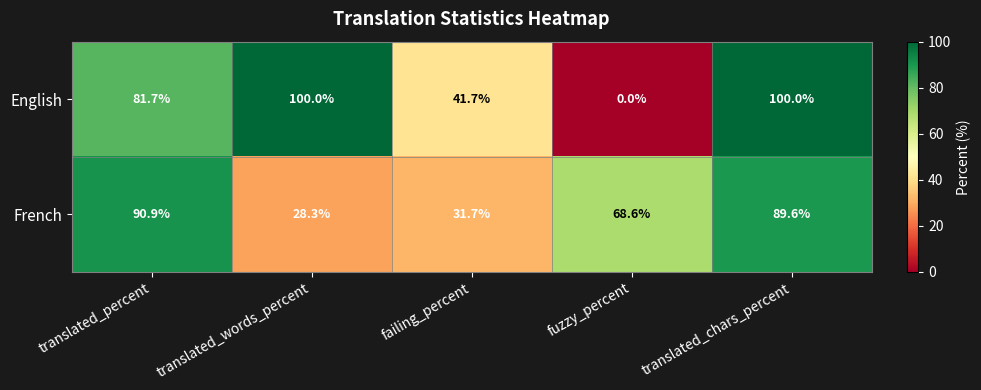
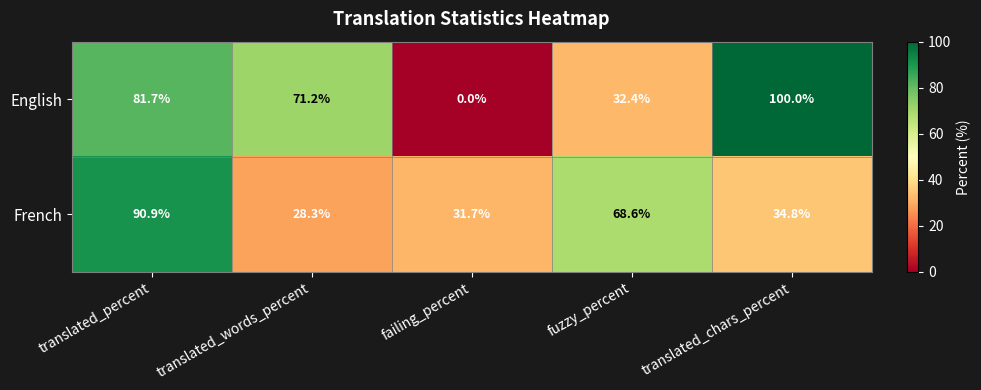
English, translated_words_percent: 100.0% -> 71.2%
English, failing_percent: 41.7% -> 0.0%
English, fuzzy_percent: 0.0% -> 32.4%
French, translated_chars_percent: 89.6% -> 34.8%
